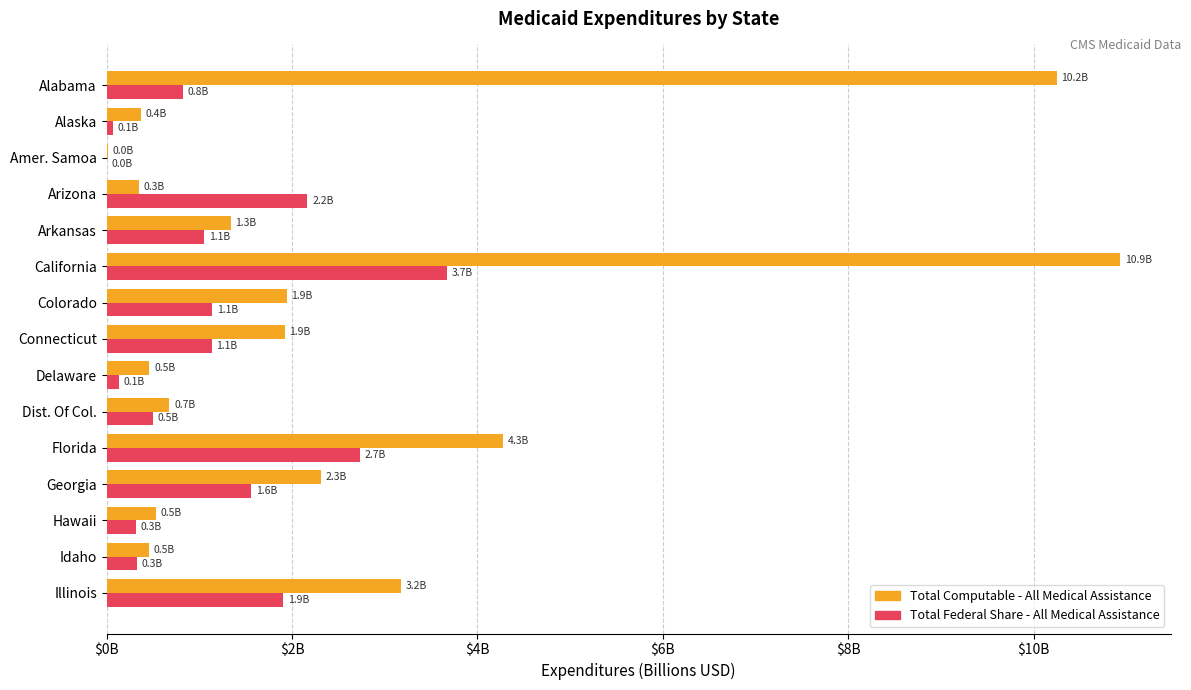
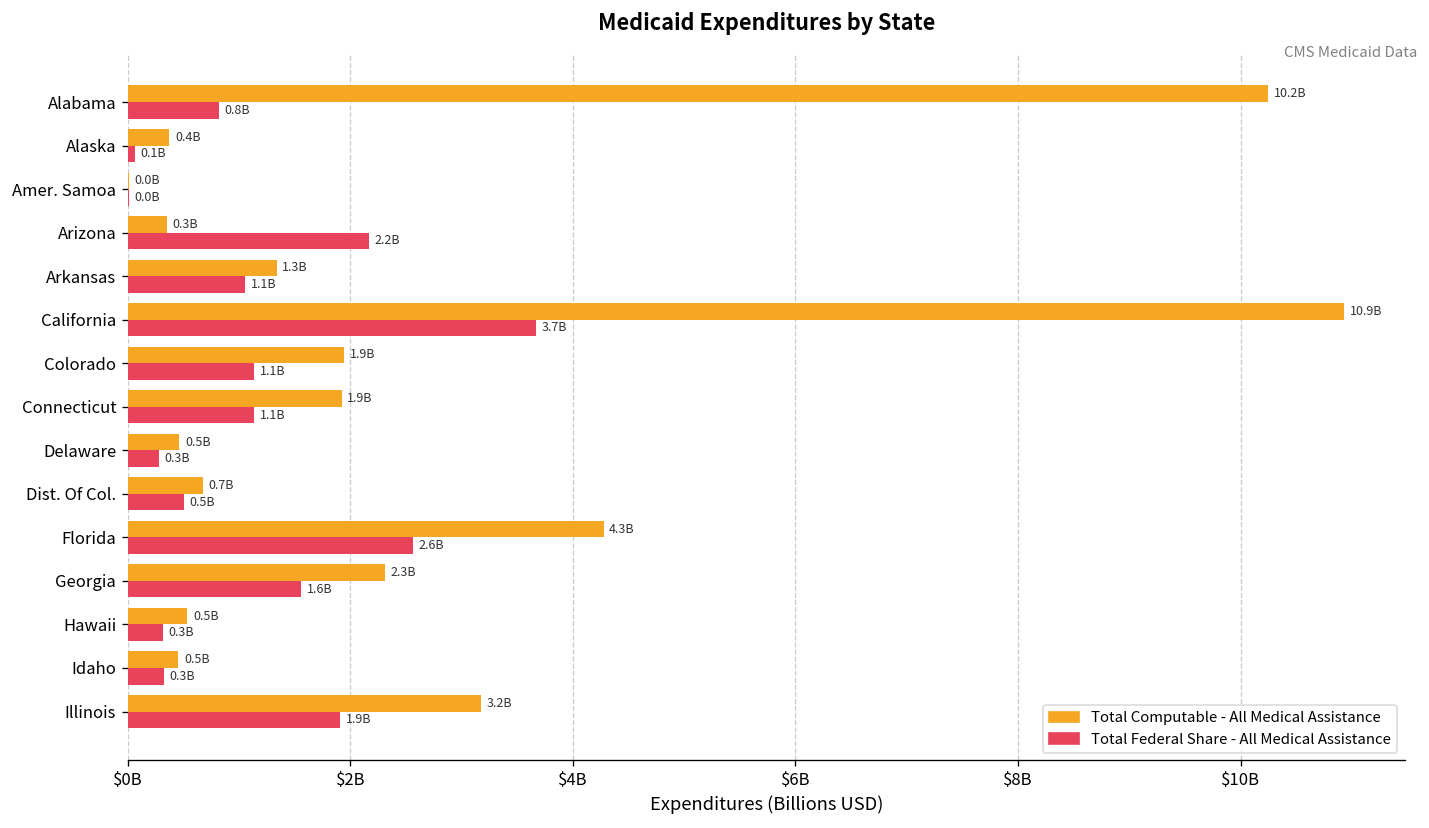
Total Federal Share - All Medical Assistance, Delaware: 0.1B -> 0.3B
Total Federal Share - All Medical Assistance, Florida: 2.7B -> 2.6B
